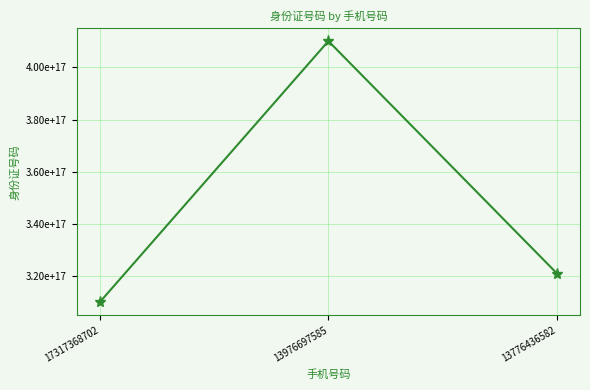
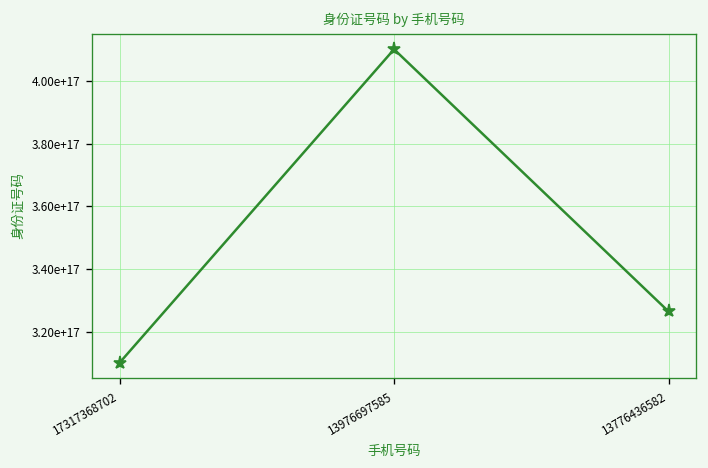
13776436582: 321000000000000000 -> 326000000000000000
